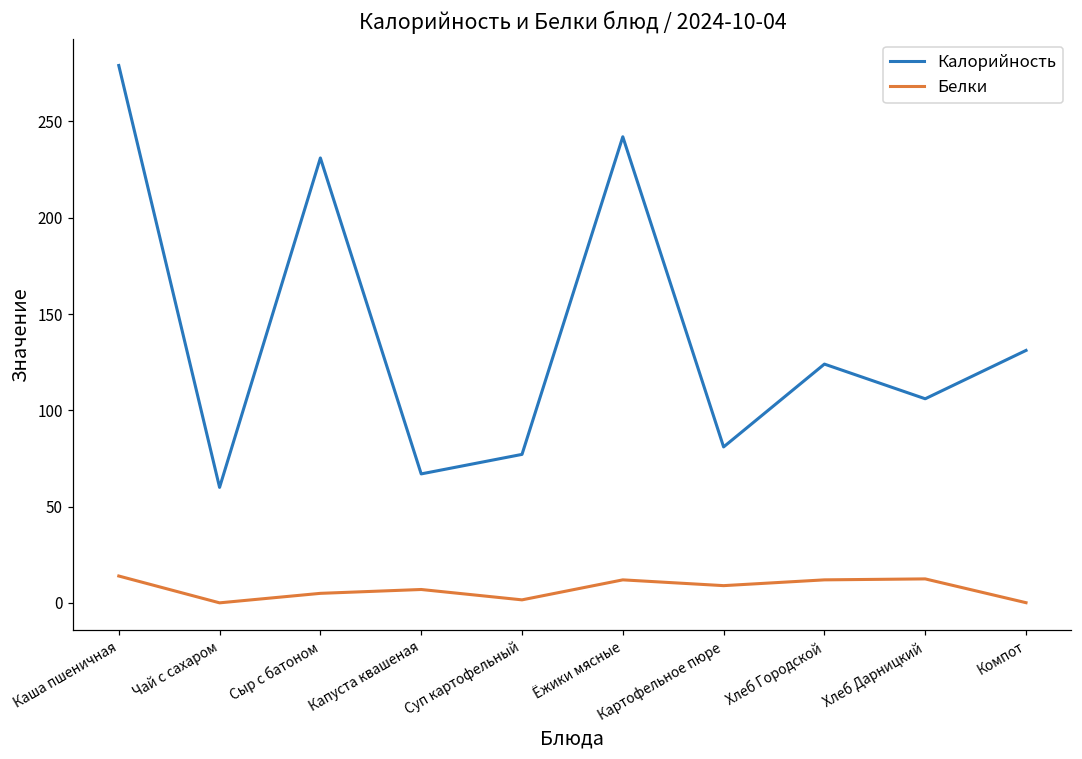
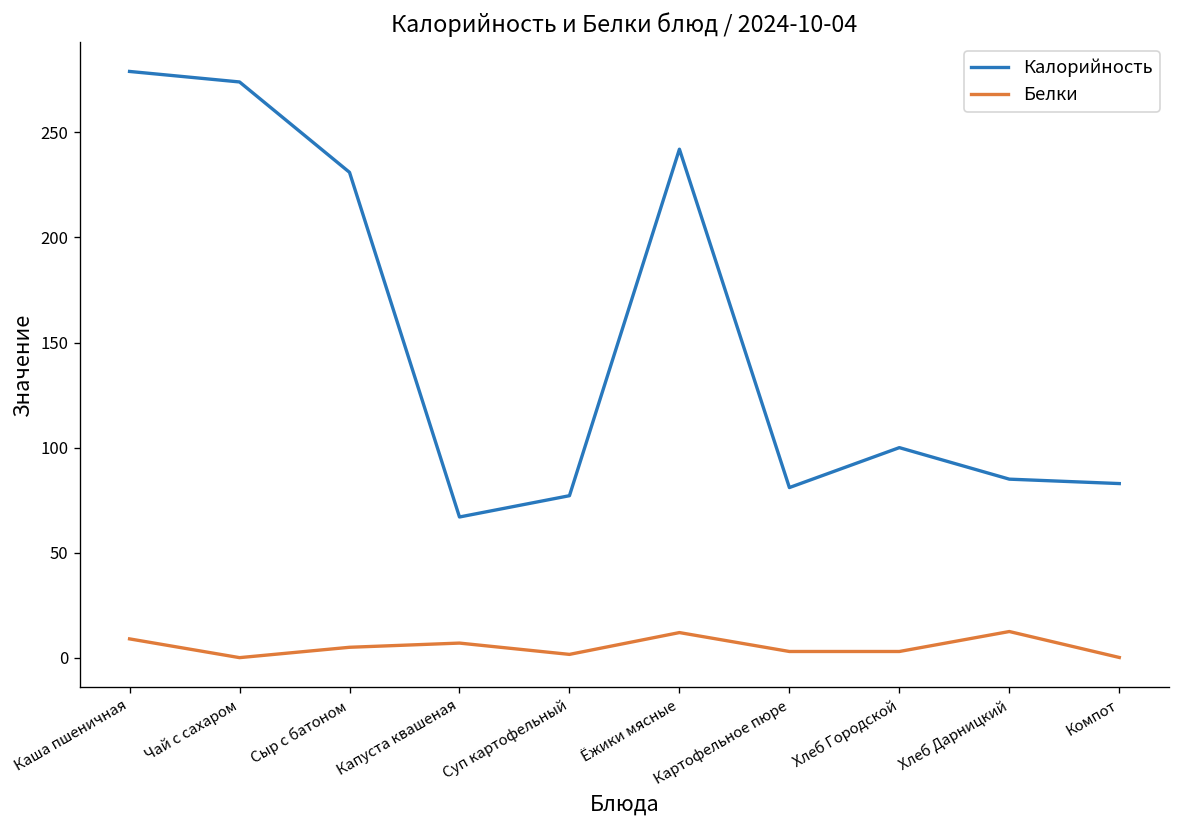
Белки, Каша пшеничная: 14 -> 9
Калорийность, Чай с сахаром: 60 -> 274
Белки, Картофельное пюре: 9 -> 3
Калорийность, Хлеб Городской: 124 -> 100
Белки, Хлеб Городской: 12 -> 3
Калорийность, Хлеб Дарницкий: 106 -> 85
Калорийность, Компот: 131 -> 83
